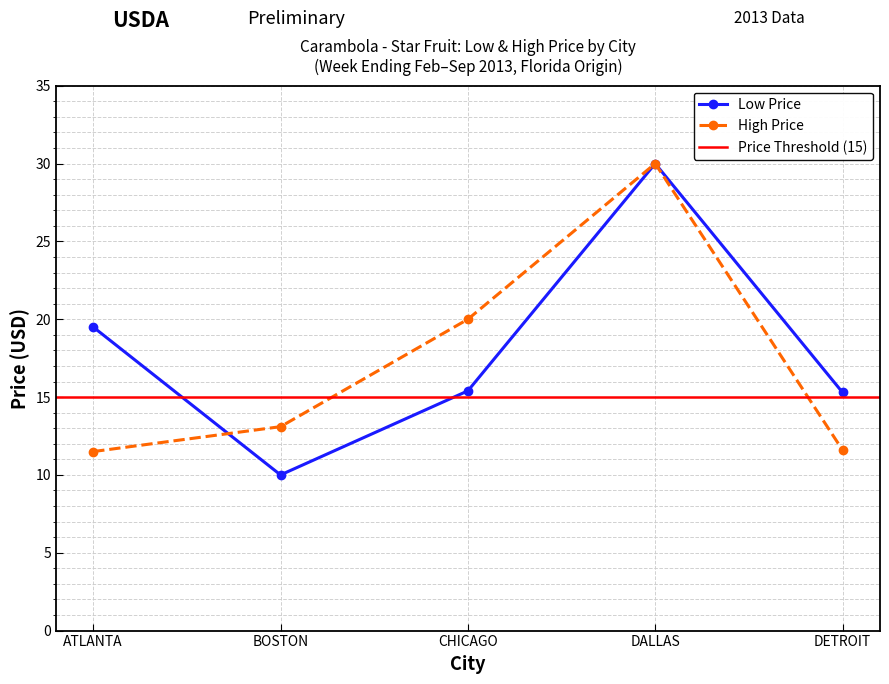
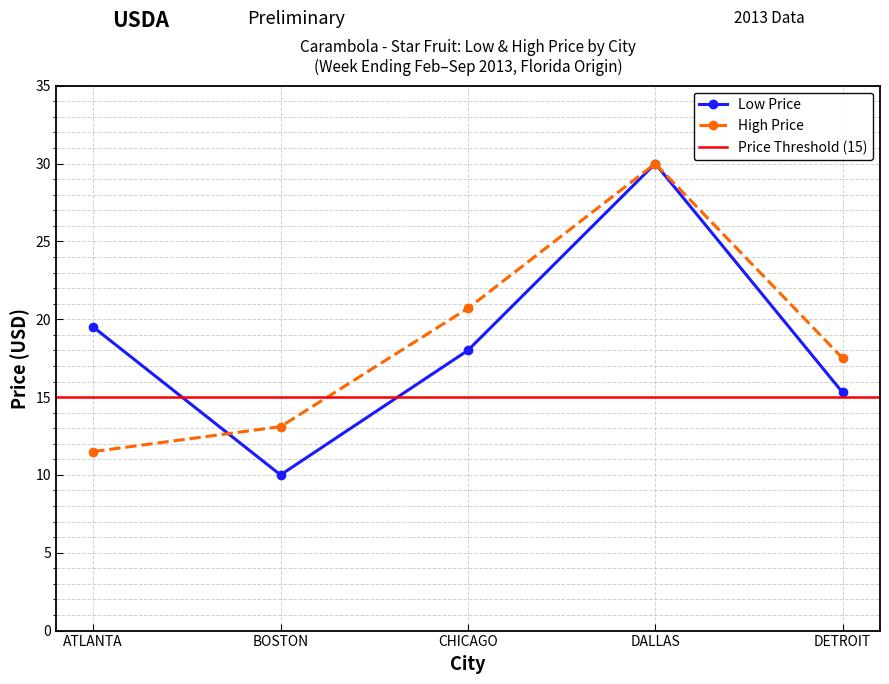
Low Price, CHICAGO: 15.4 -> 18.0
High Price, CHICAGO: 20.0 -> 20.7
High Price, DETROIT: 11.6 -> 17.5
